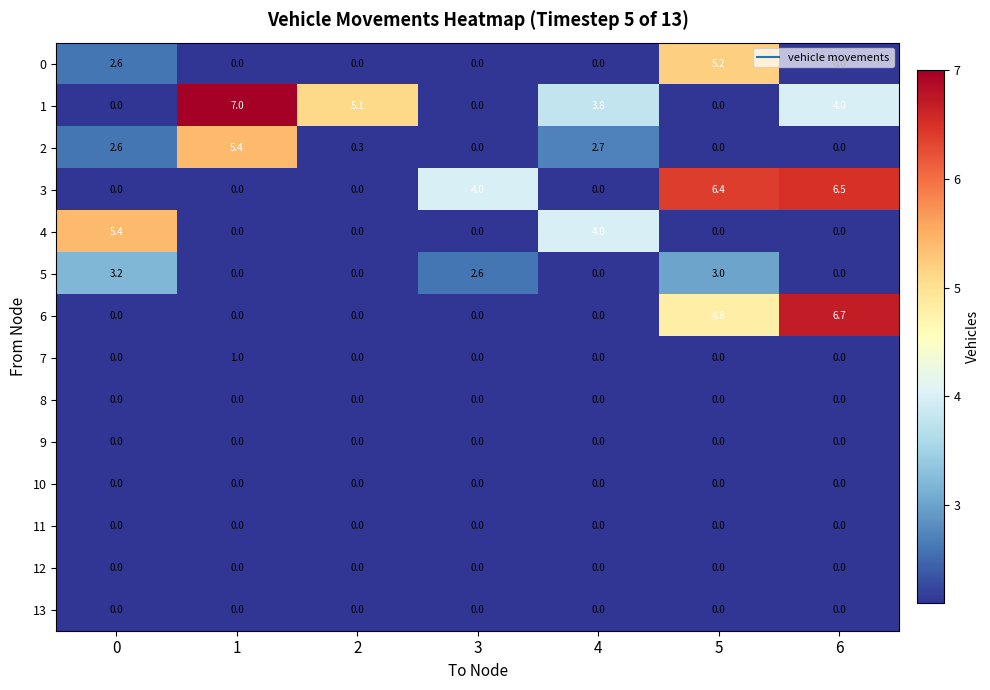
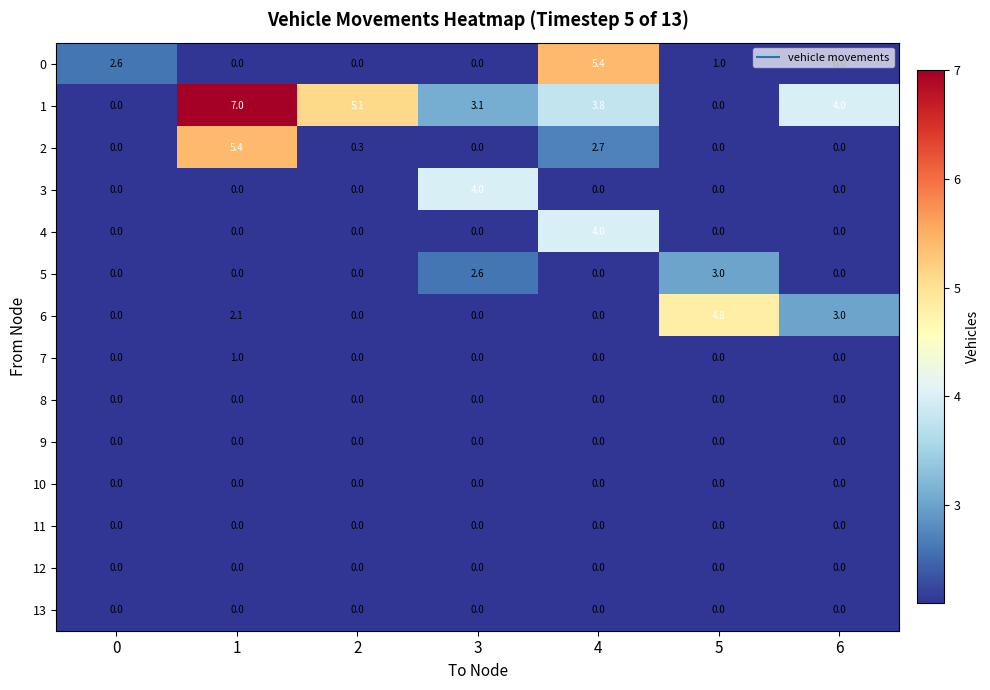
0, 4: 0.0 -> 5.4
0, 5: 5.2 -> 1.0
1, 3: 0.0 -> 3.1
2, 0: 2.6 -> 0.0
3, 5: 6.4 -> 0.0
3, 6: 6.5 -> 0.0
4, 0: 5.4 -> 0.0
5, 0: 3.2 -> 0.0
6, 1: 0.0 -> 2.1
6, 6: 6.7 -> 3.0
